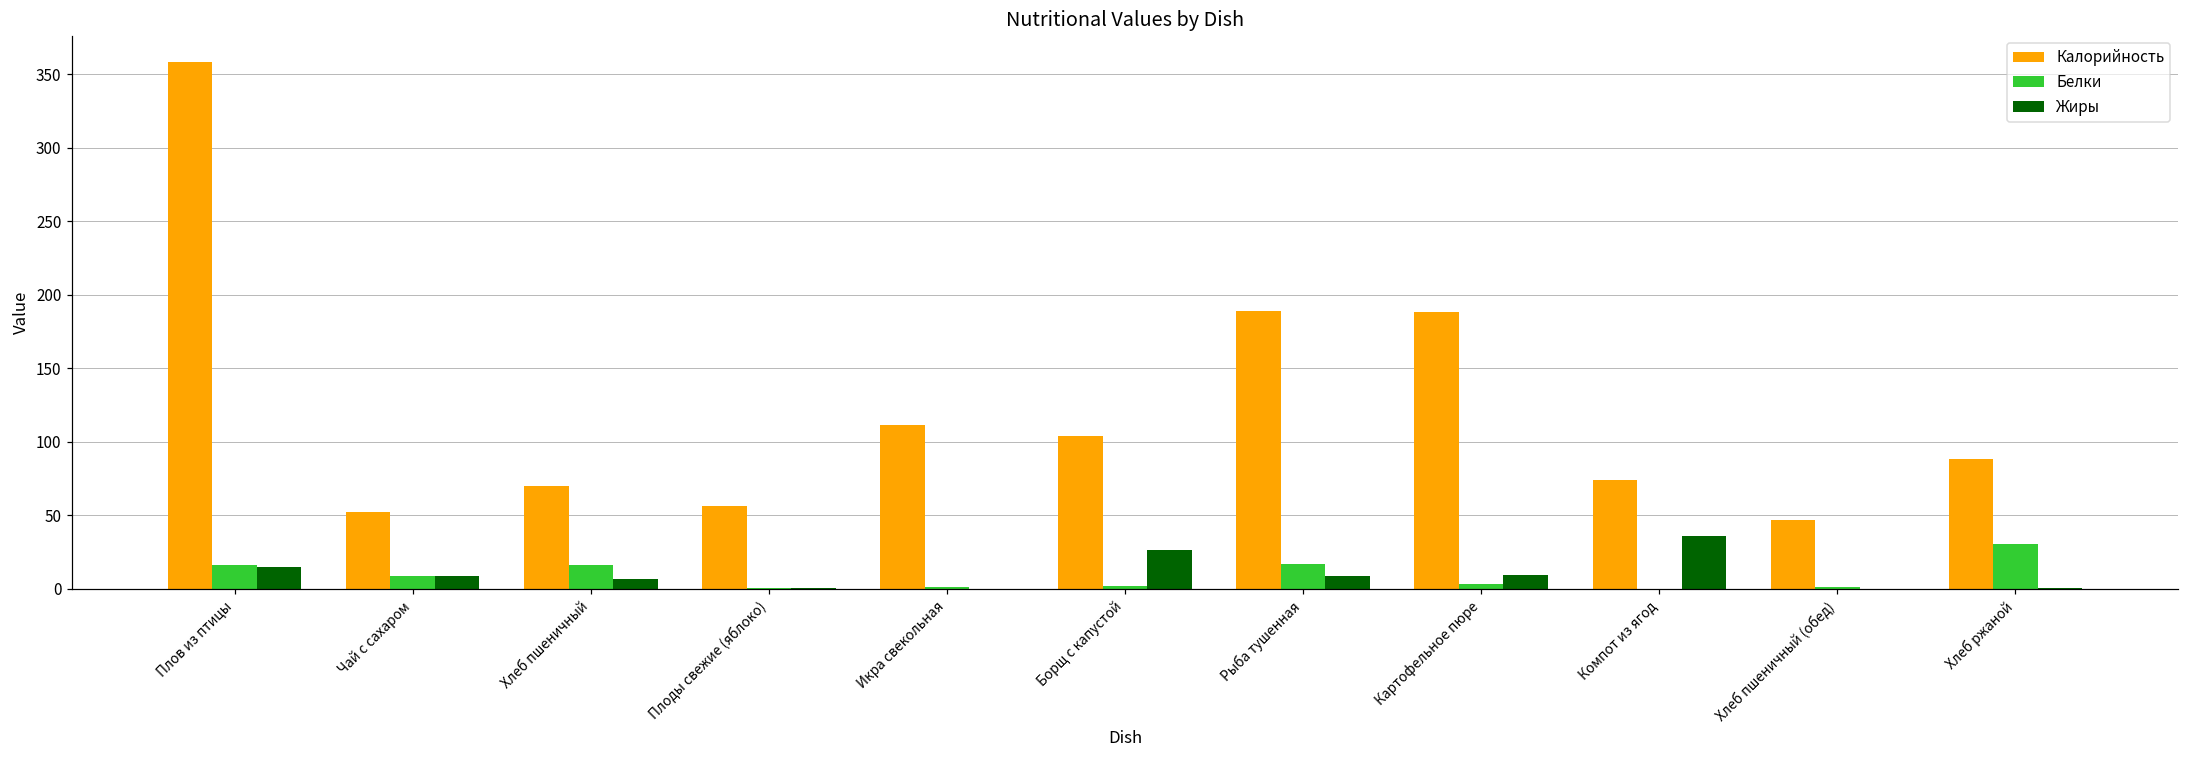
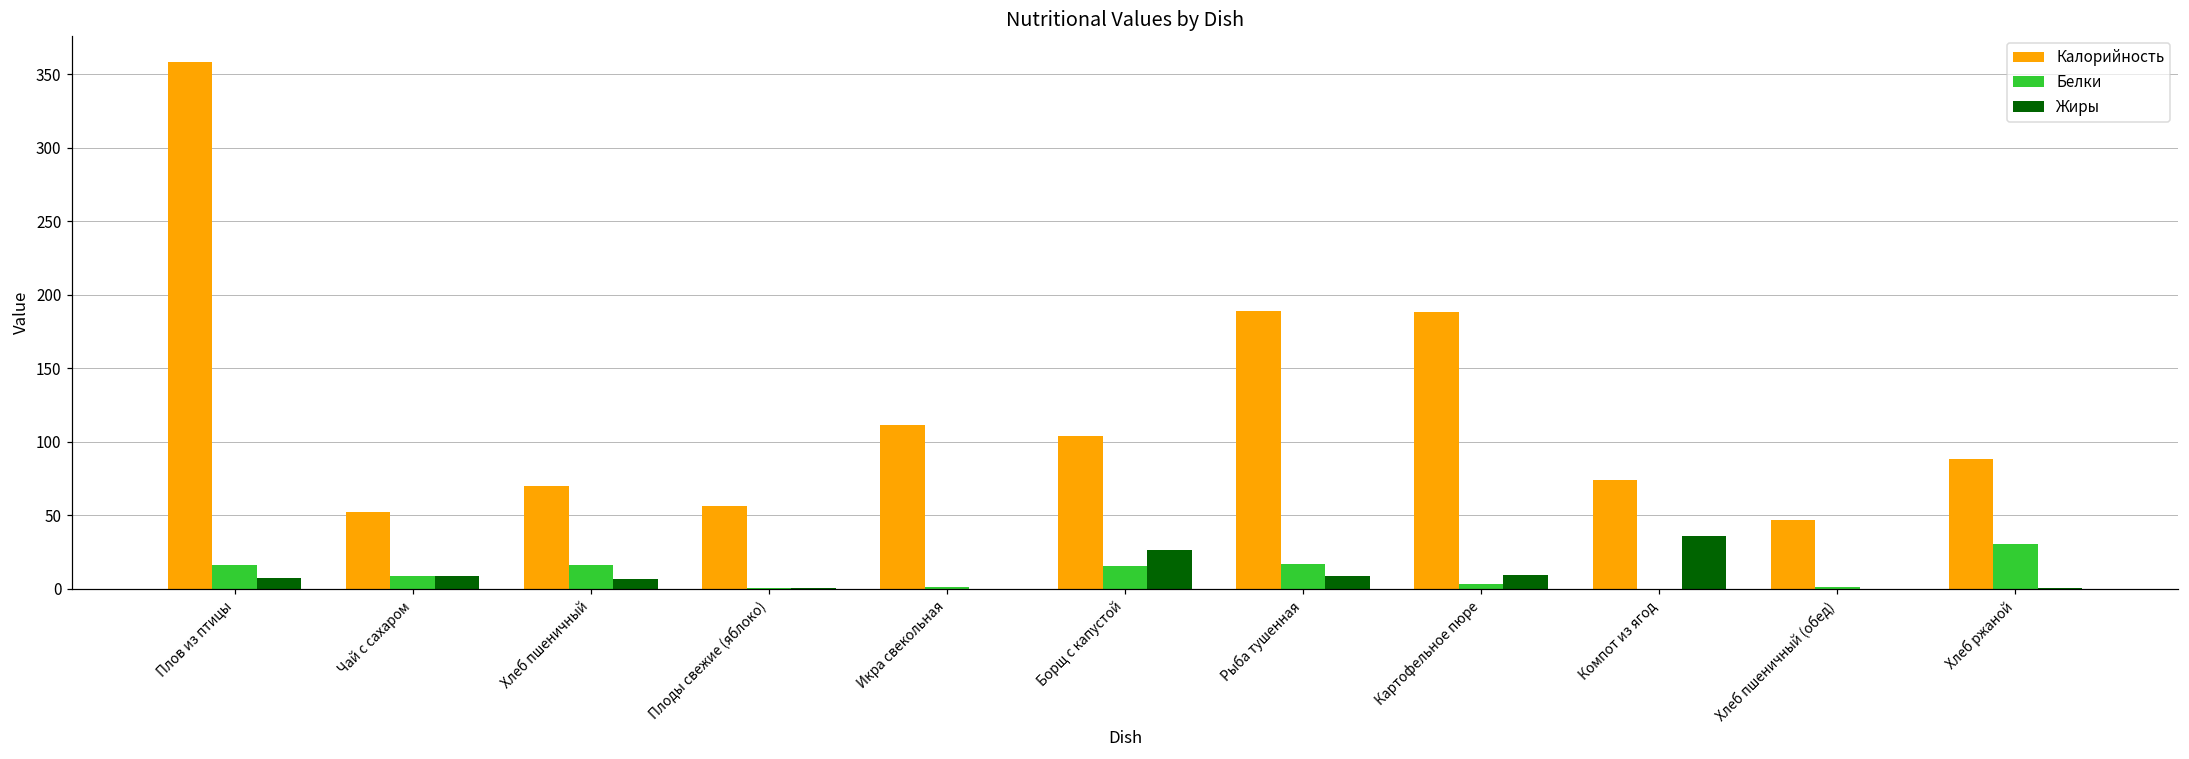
Жиры, Плов из птицы: 15 -> 8
Белки, Борщ с капустой: 2 -> 15
